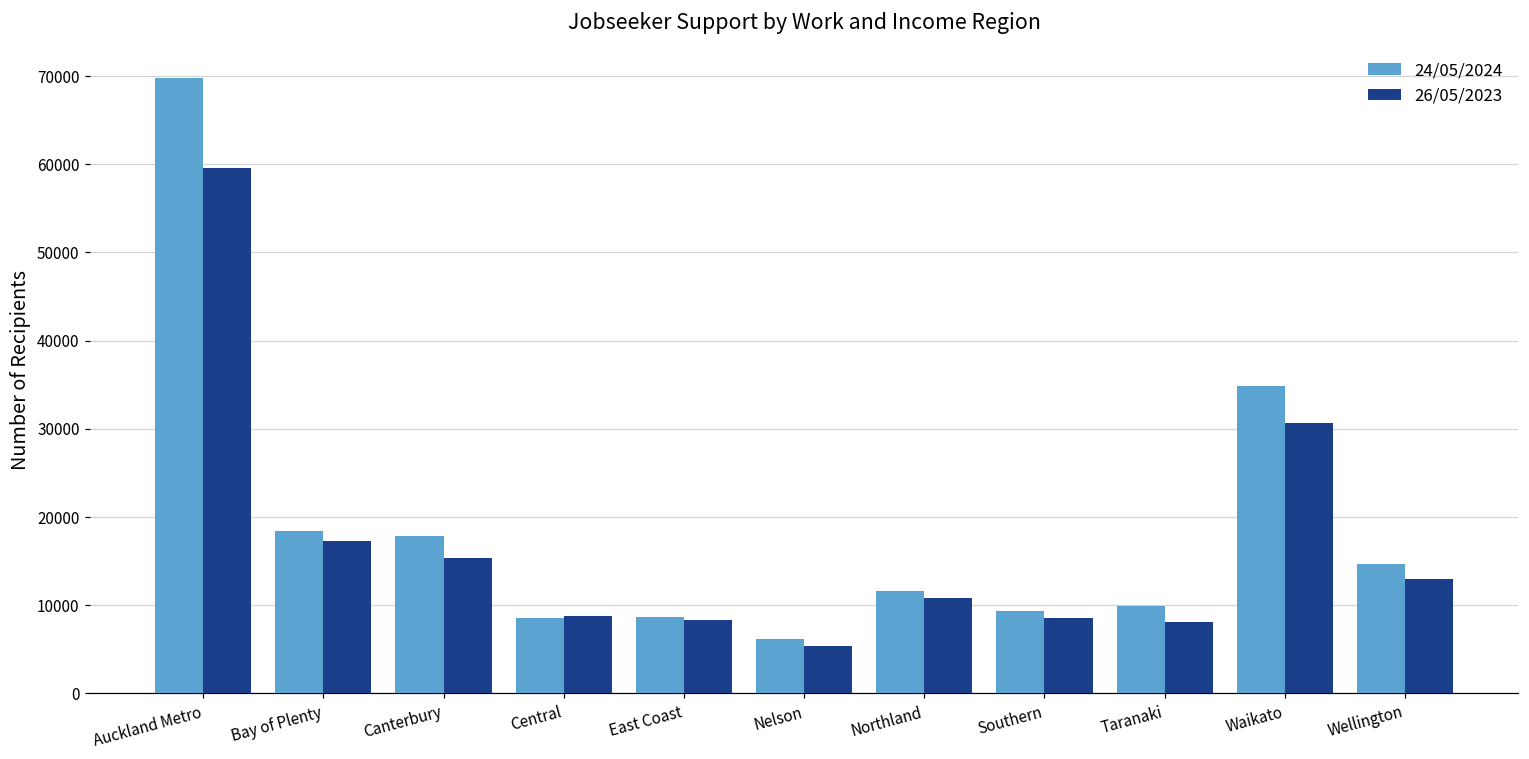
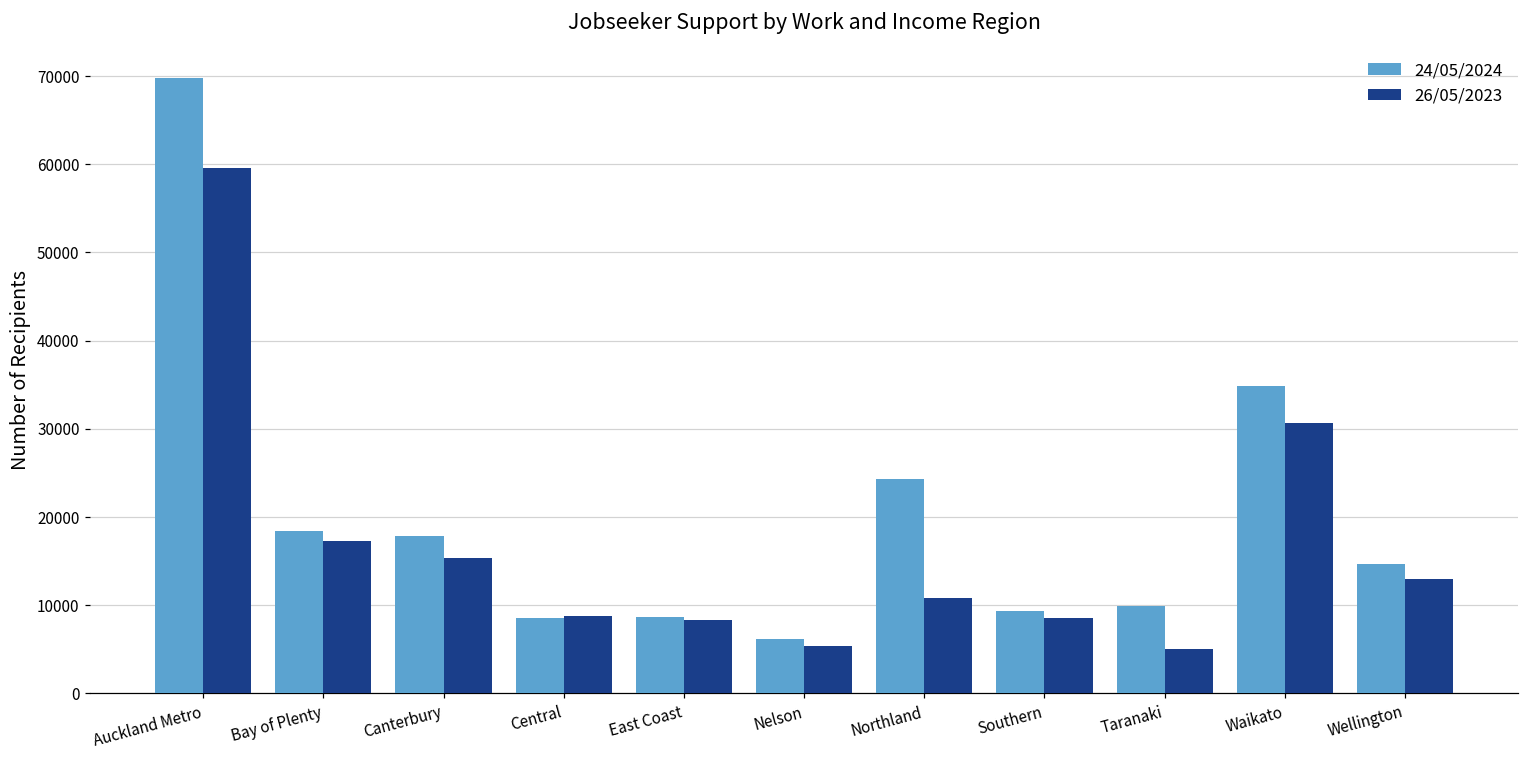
24/05/2024, Northland: 12000 -> 24000
26/05/2023, Taranaki: 8000 -> 5000
